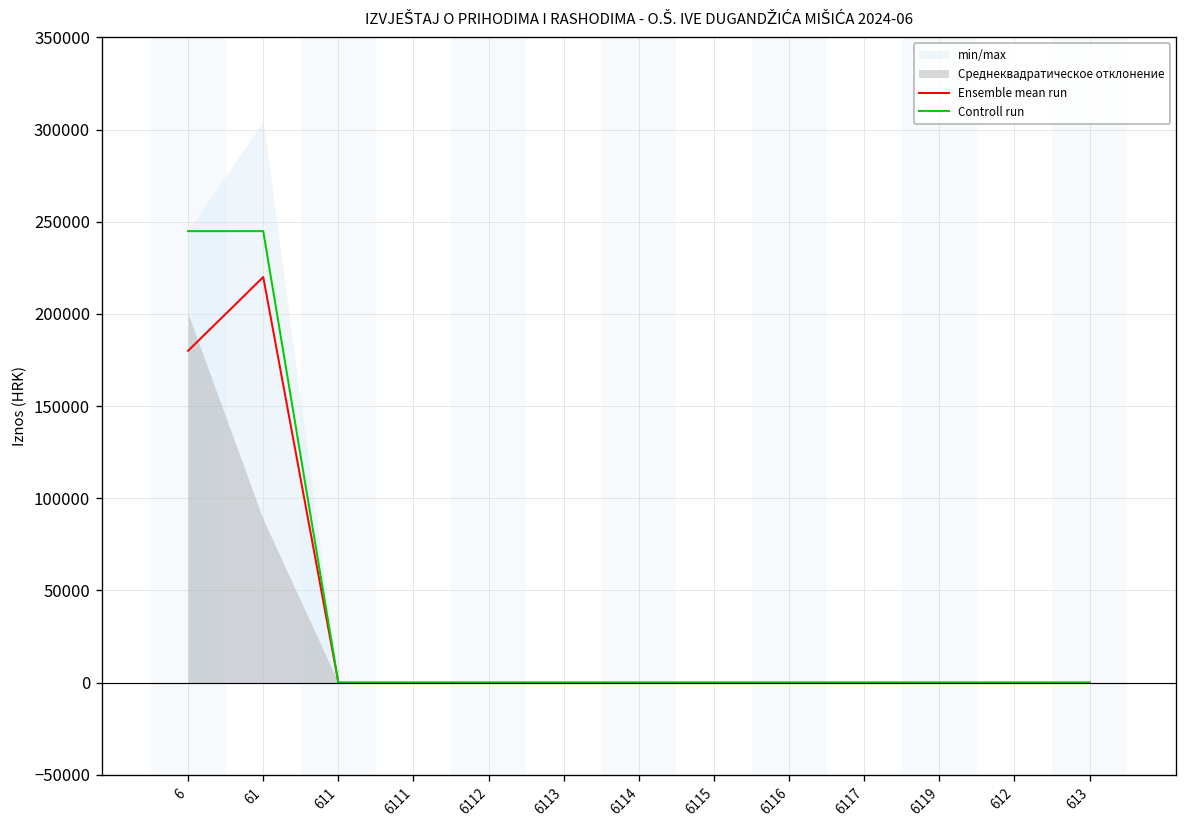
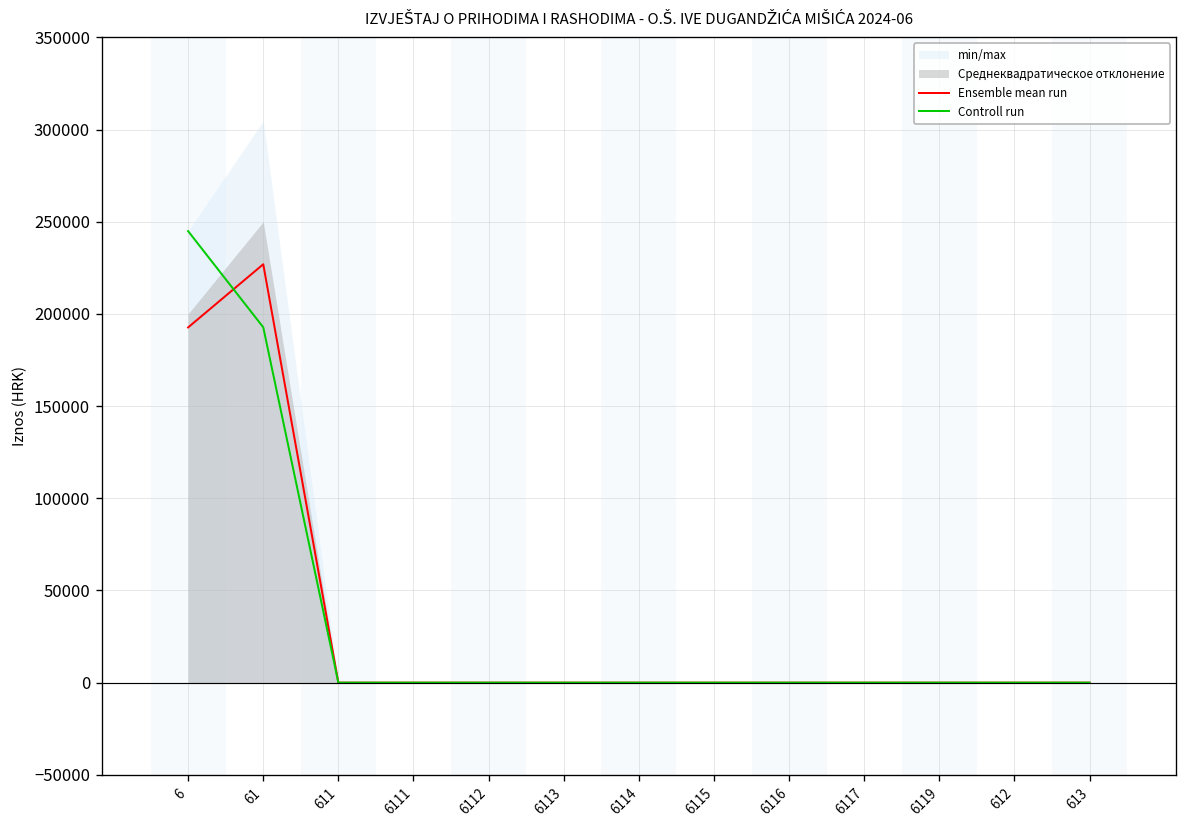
Ensemble mean run, 6: 180000 -> 193000
Ensemble mean run, 61: 220000 -> 227000
Controll run, 61: 245000 -> 193000
Среднеквадратическое отклонение, 61: 88000 -> 250000
